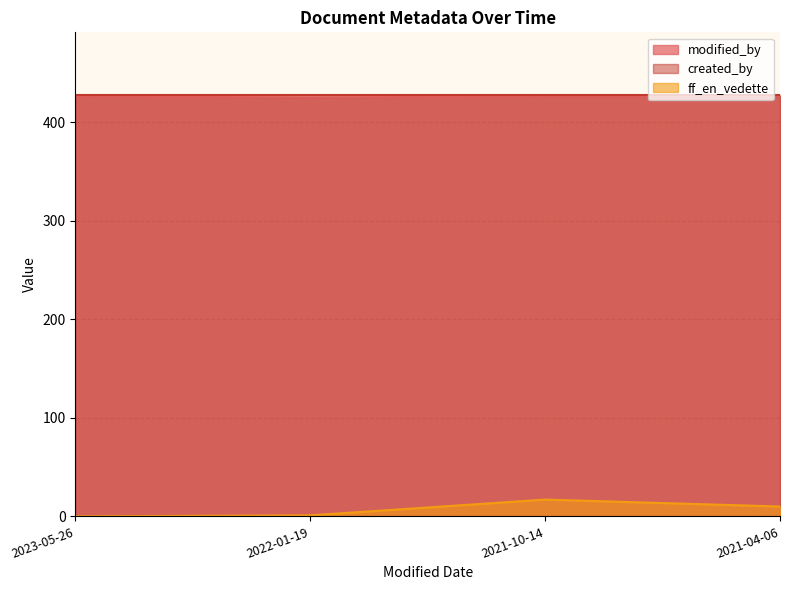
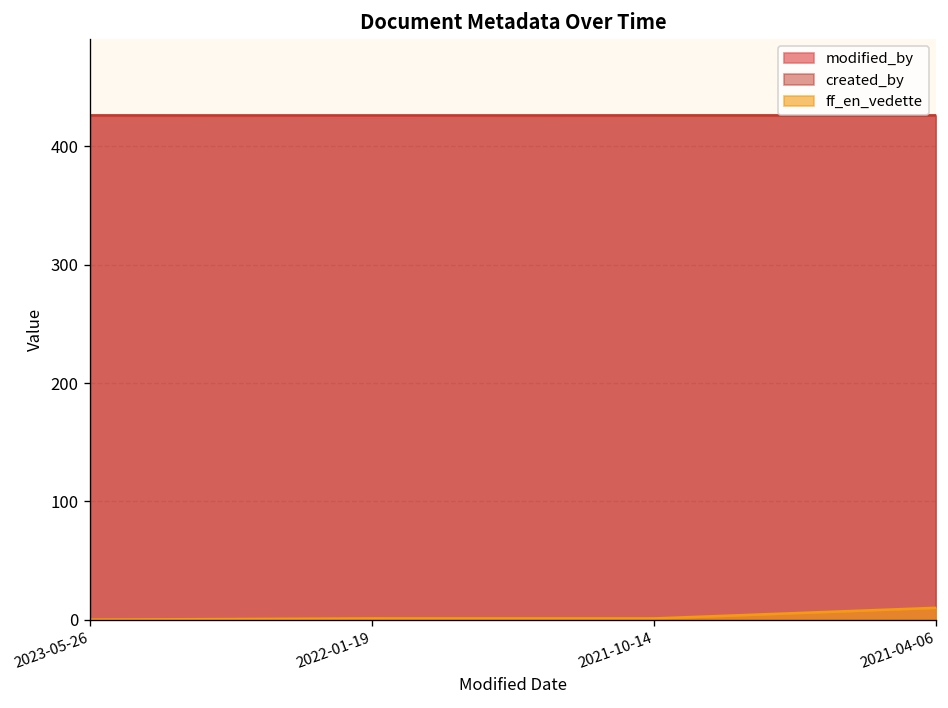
ff_en_vedette, 2021-10-14: 20 -> 0
